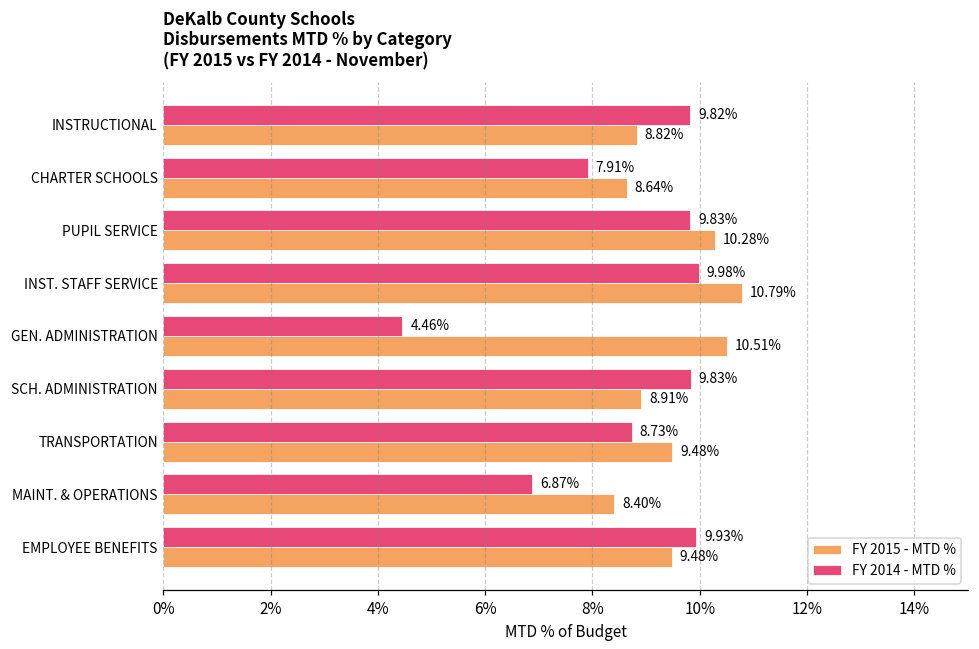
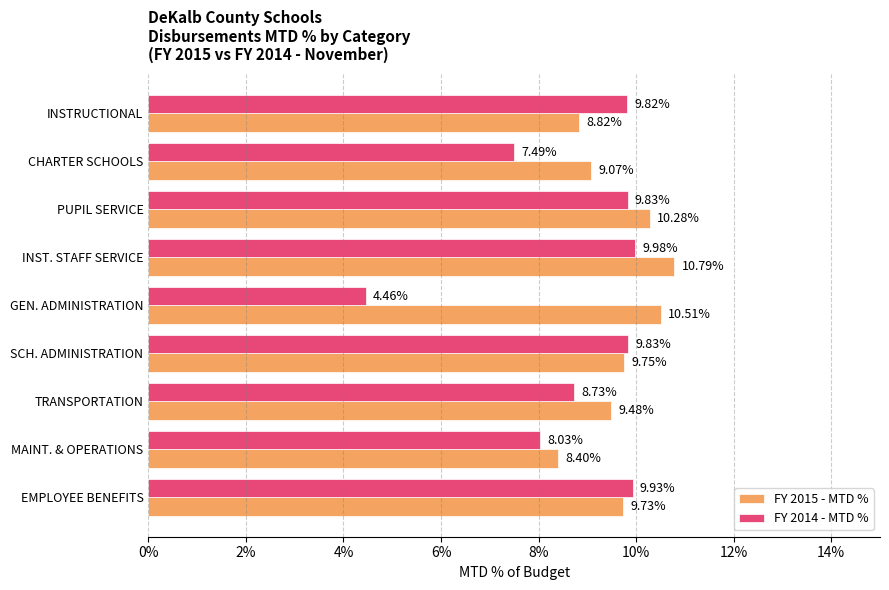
FY 2014 - MTD %, CHARTER SCHOOLS: 7.91% -> 7.49%
FY 2015 - MTD %, CHARTER SCHOOLS: 8.64% -> 9.07%
FY 2015 - MTD %, SCH. ADMINISTRATION: 8.91% -> 9.75%
FY 2014 - MTD %, MAINT. & OPERATIONS: 6.87% -> 8.03%
FY 2015 - MTD %, EMPLOYEE BENEFITS: 9.48% -> 9.73%
